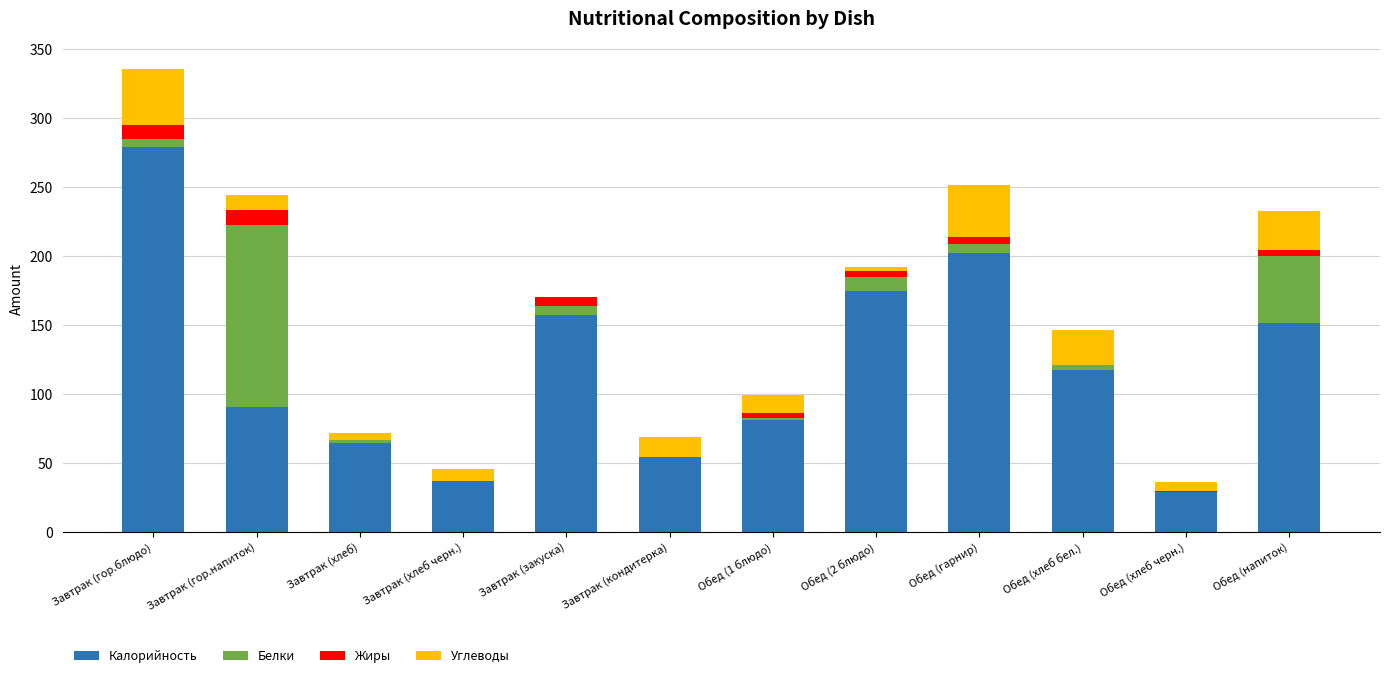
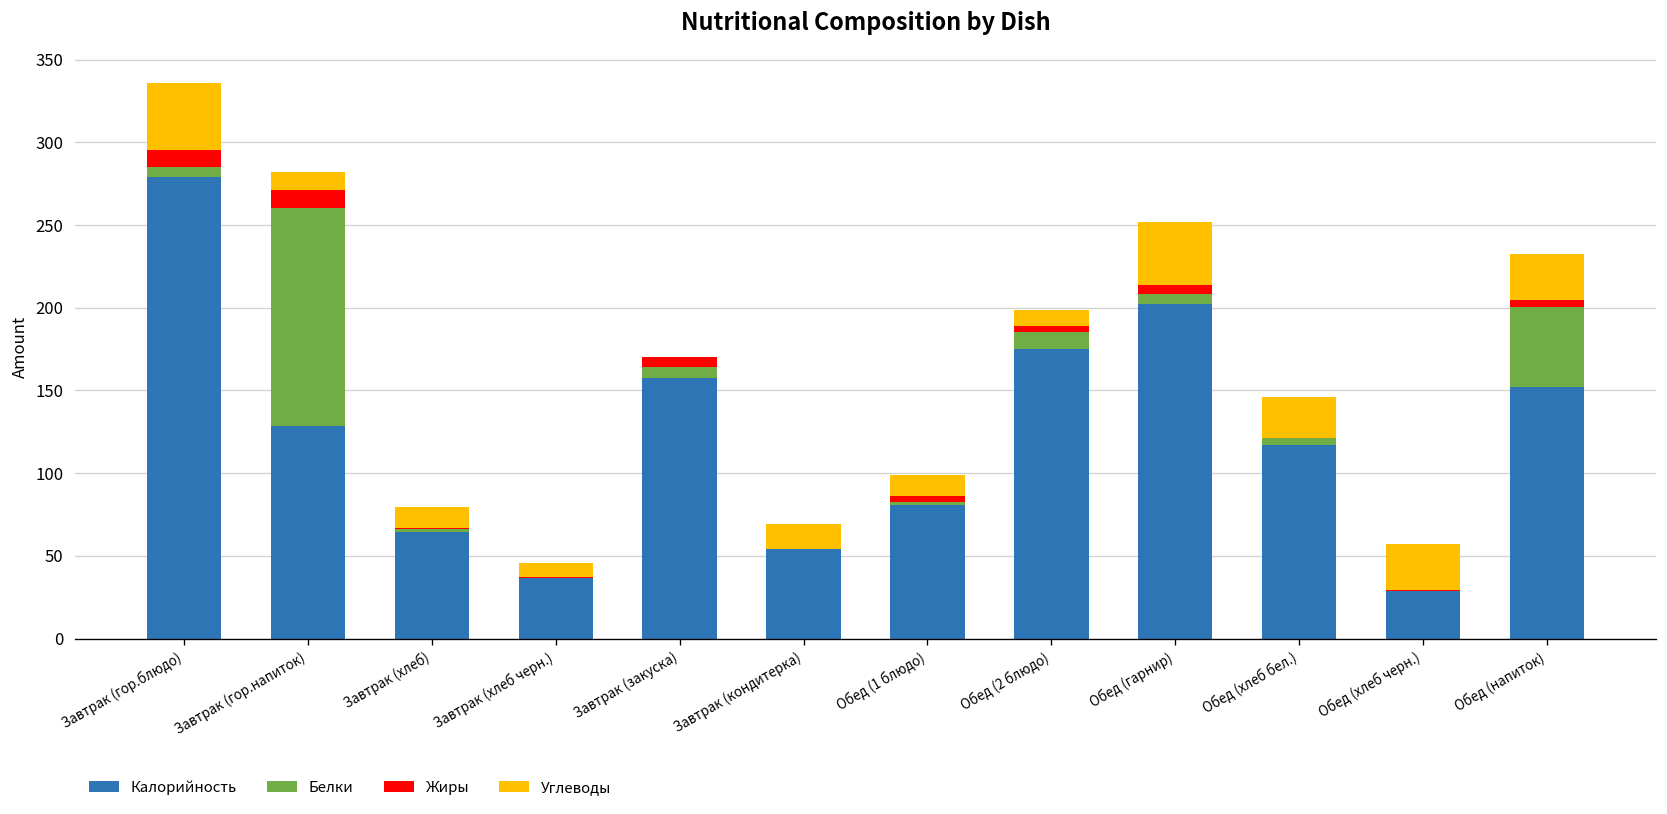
Калорийность, Завтрак (гор.напиток): 90 -> 128
Углеводы, Завтрак (хлеб): 5 -> 13
Углеводы, Обед (2 блюдо): 3 -> 10
Углеводы, Обед (хлеб черн.): 7 -> 28
